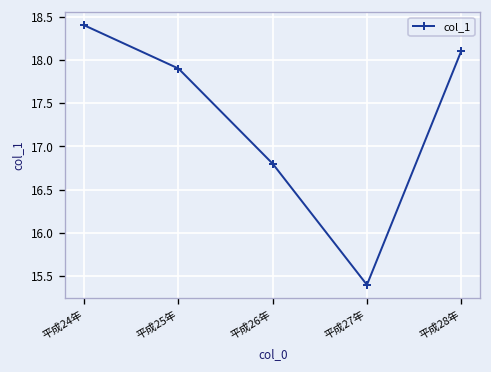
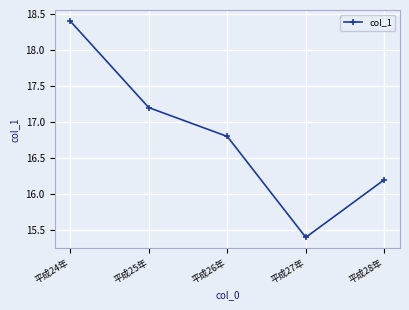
平成25年: 17.9 -> 17.2
平成28年: 18.1 -> 16.2
